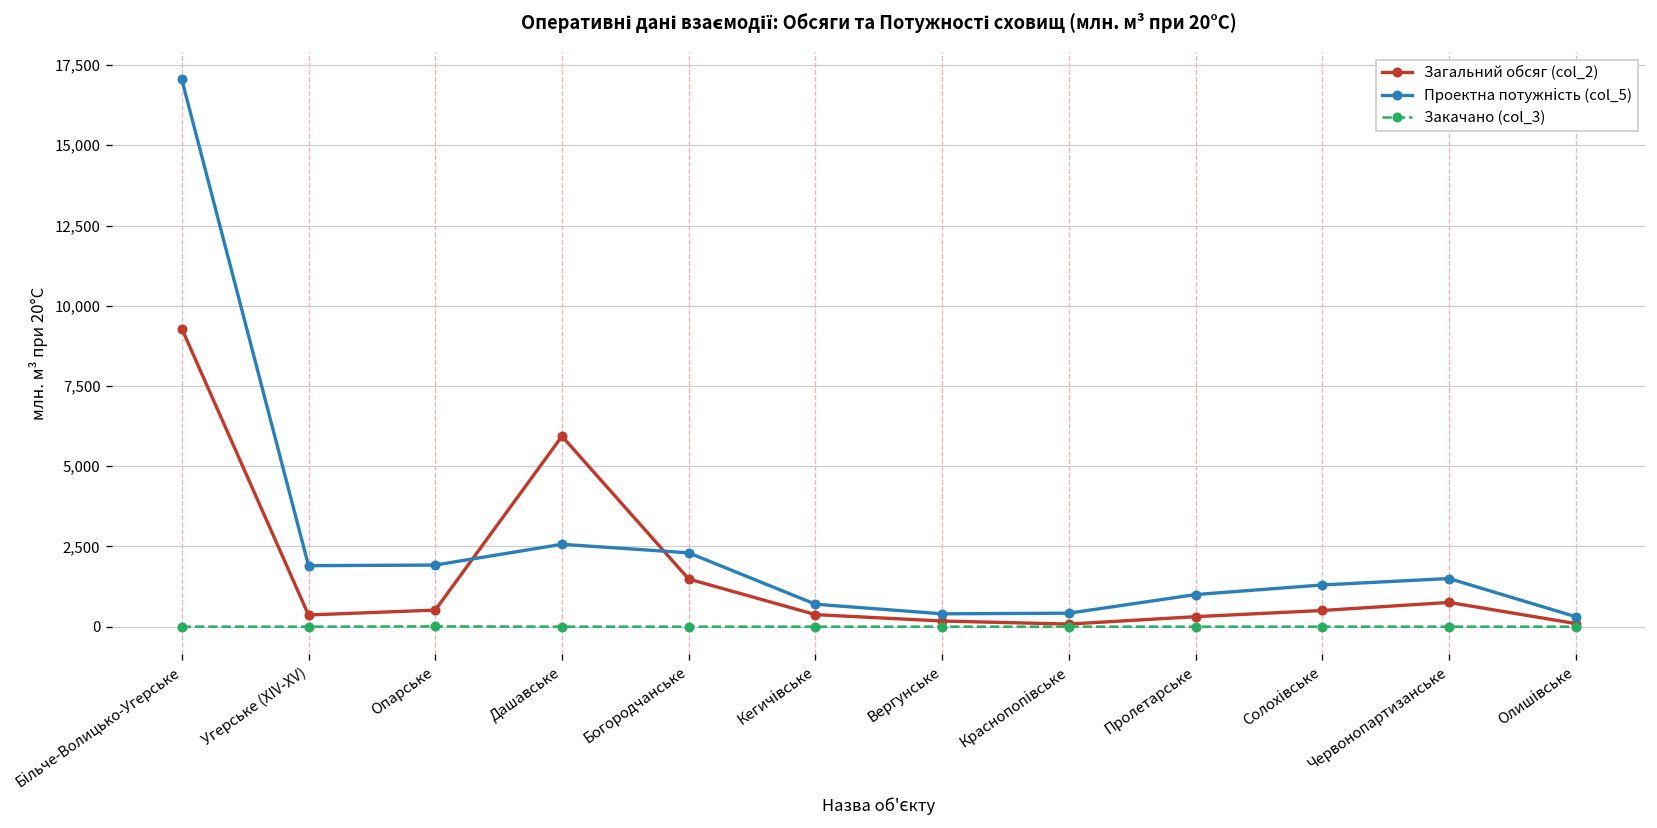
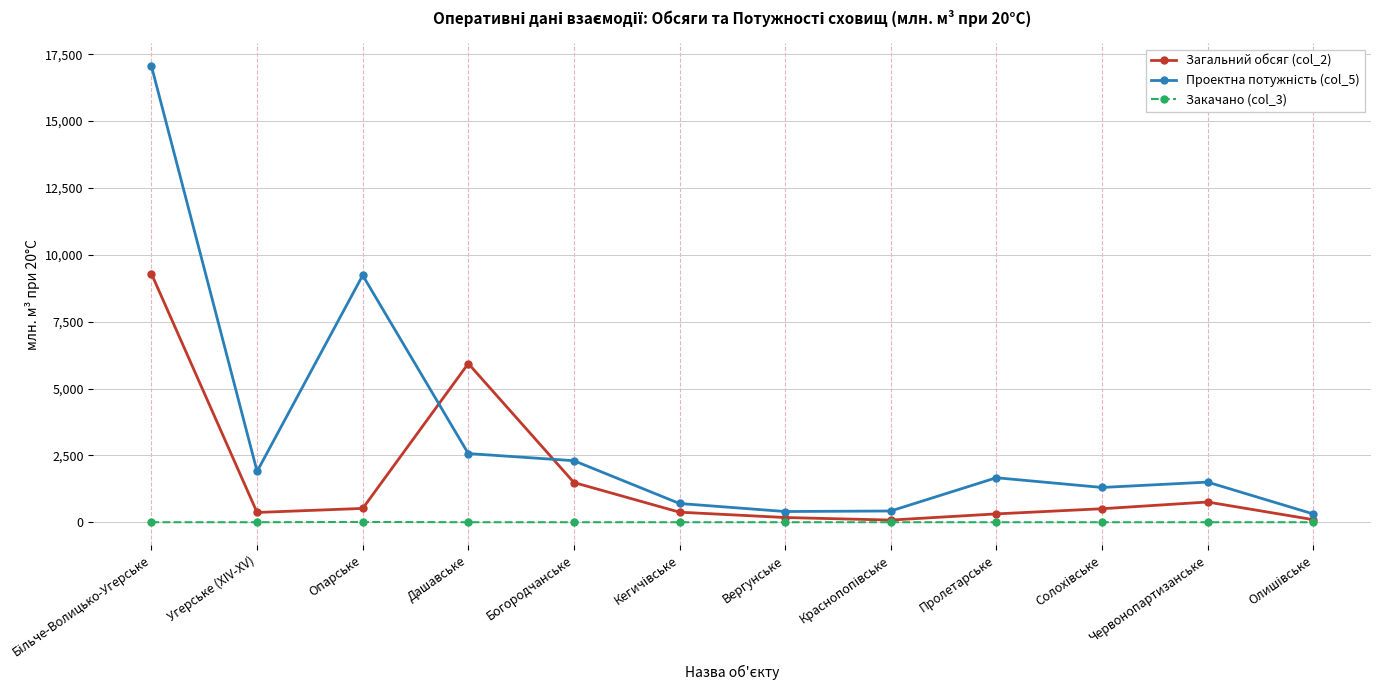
Проектна потужність (col_5), Опарське: 1,900 -> 9,200
Проектна потужність (col_5), Пролетарське: 1,000 -> 1,700
